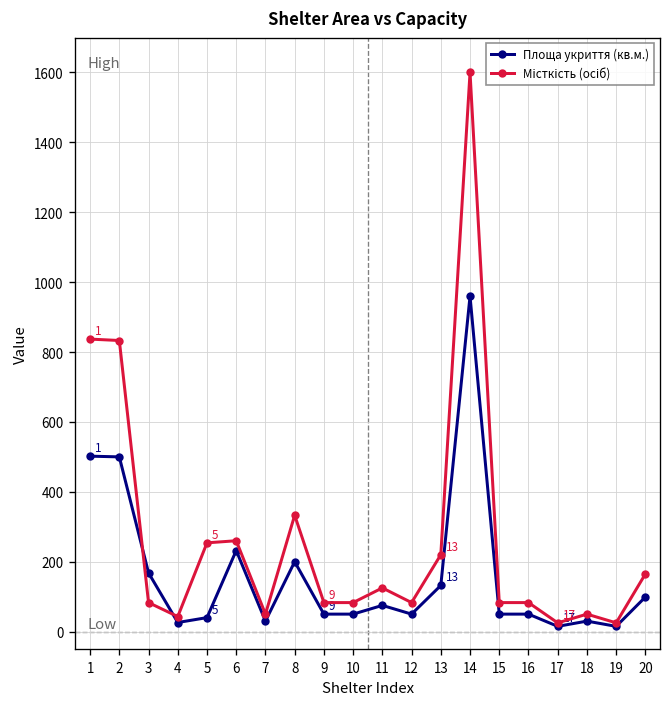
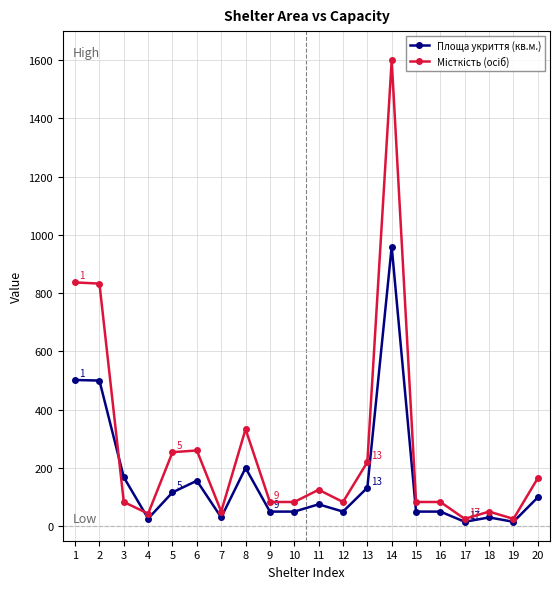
Площа укриття (кв.м.), 5: 40 -> 120
Площа укриття (кв.м.), 6: 230 -> 160
